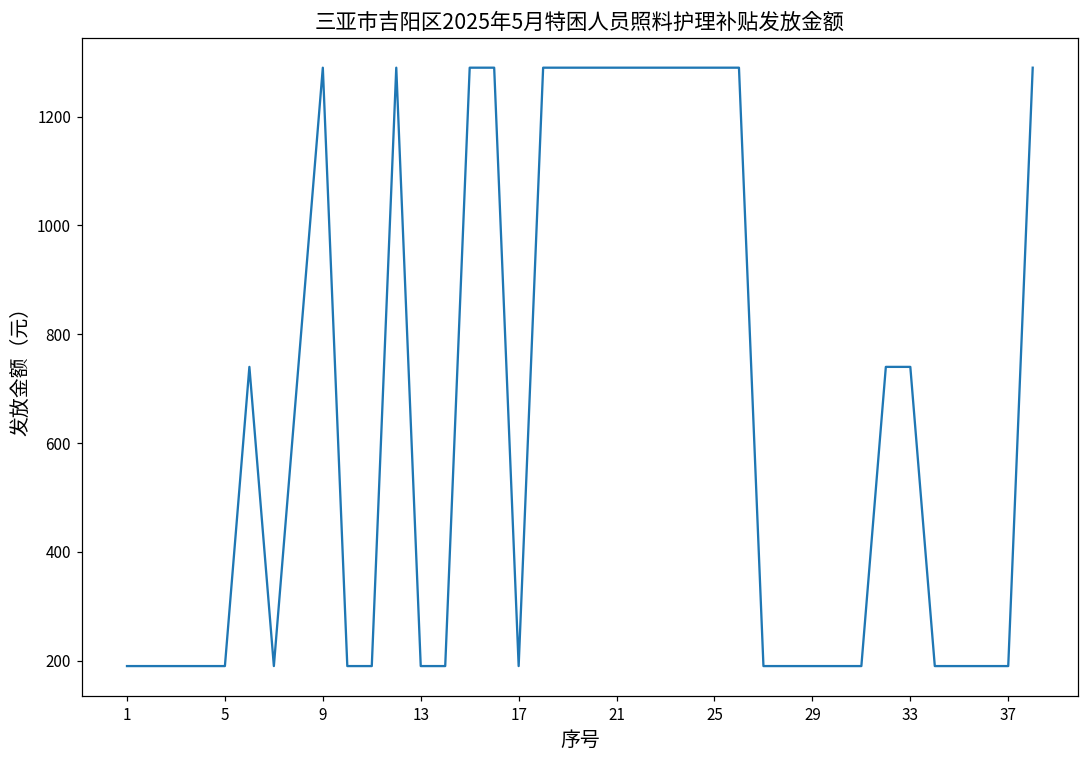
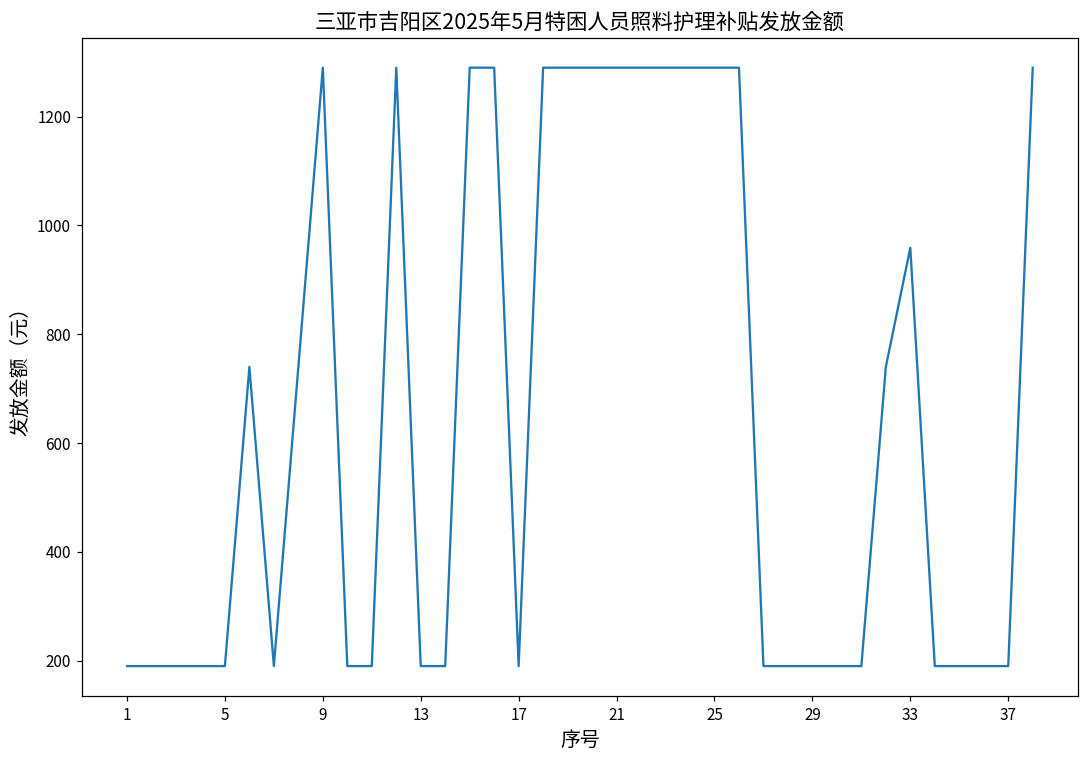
33: 740 -> 960
